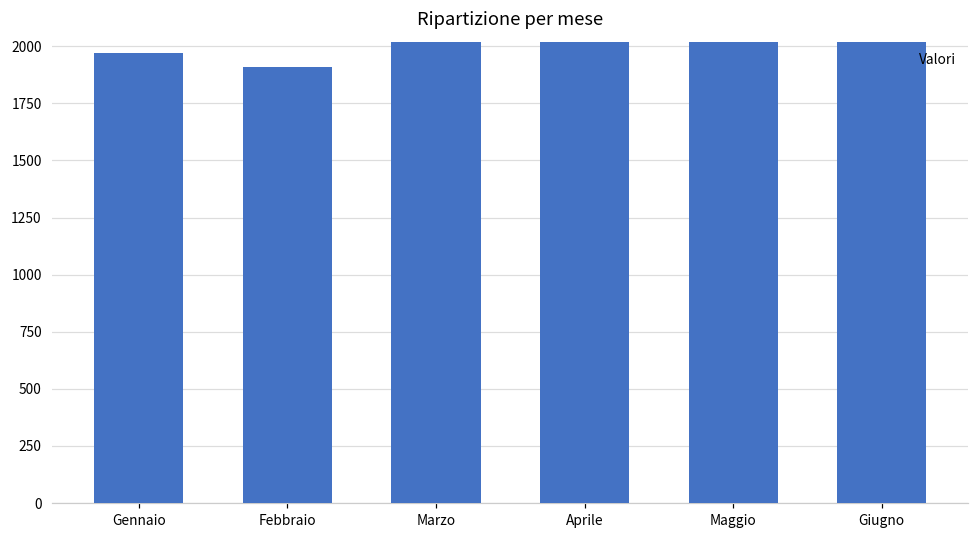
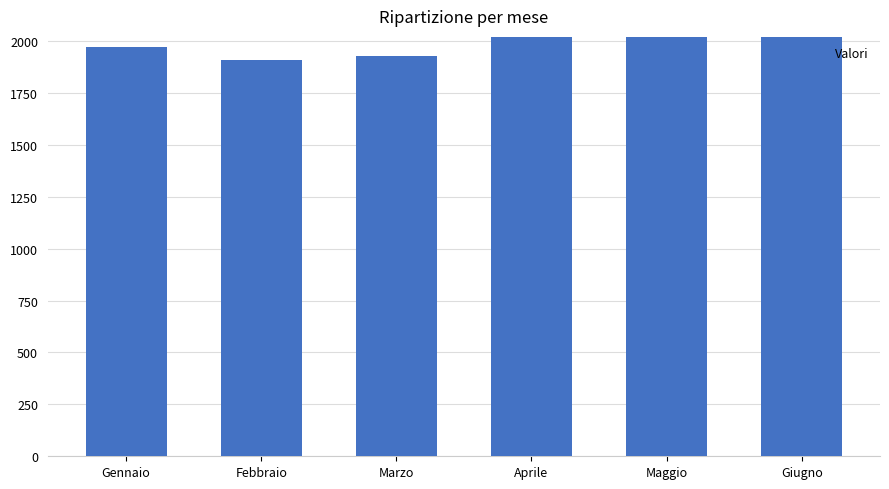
Marzo: 2020 -> 1930
